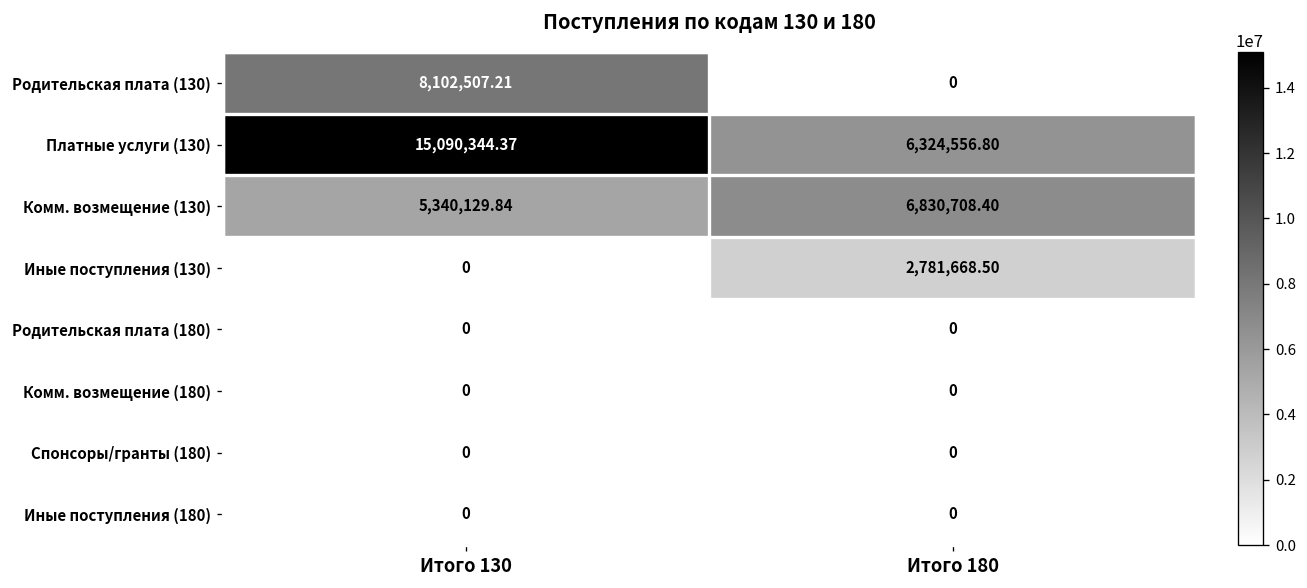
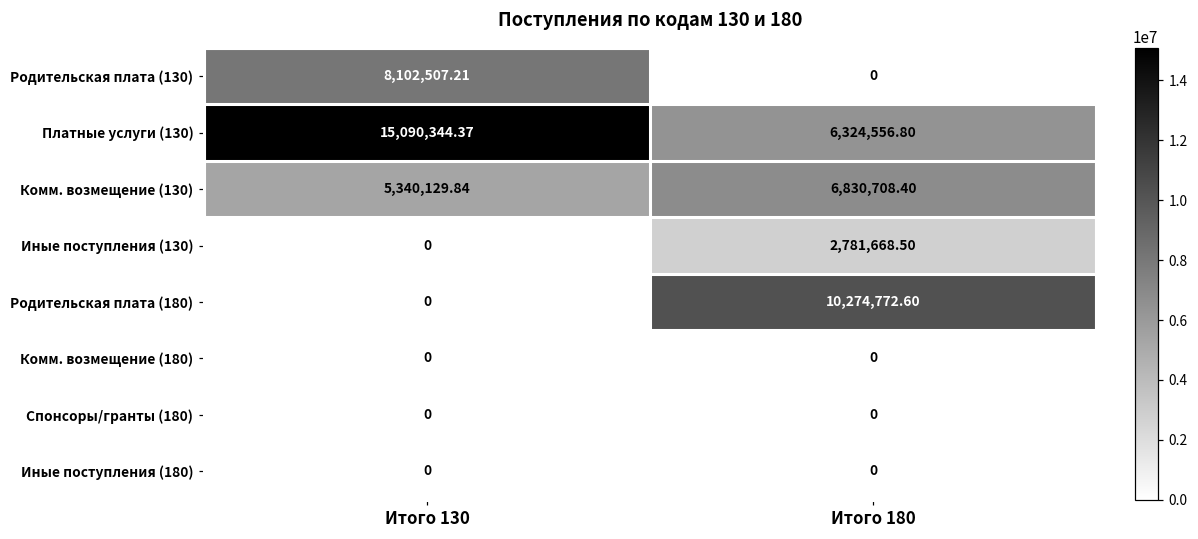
Родительская плата (180), Итого 180: 0 -> 10,274,772.60
